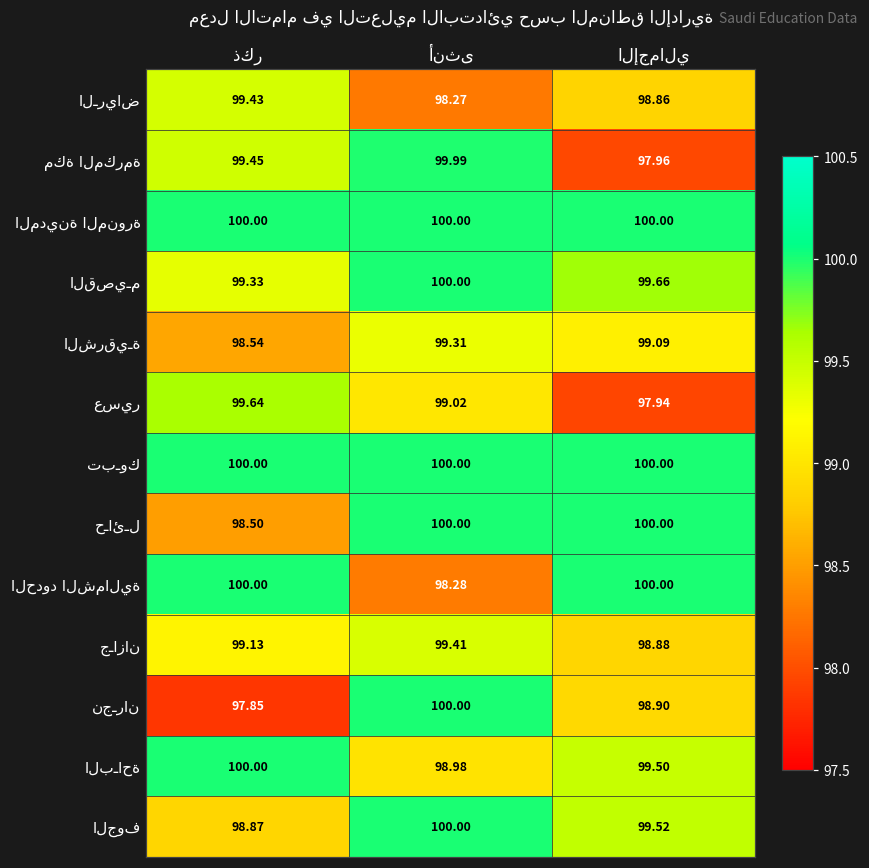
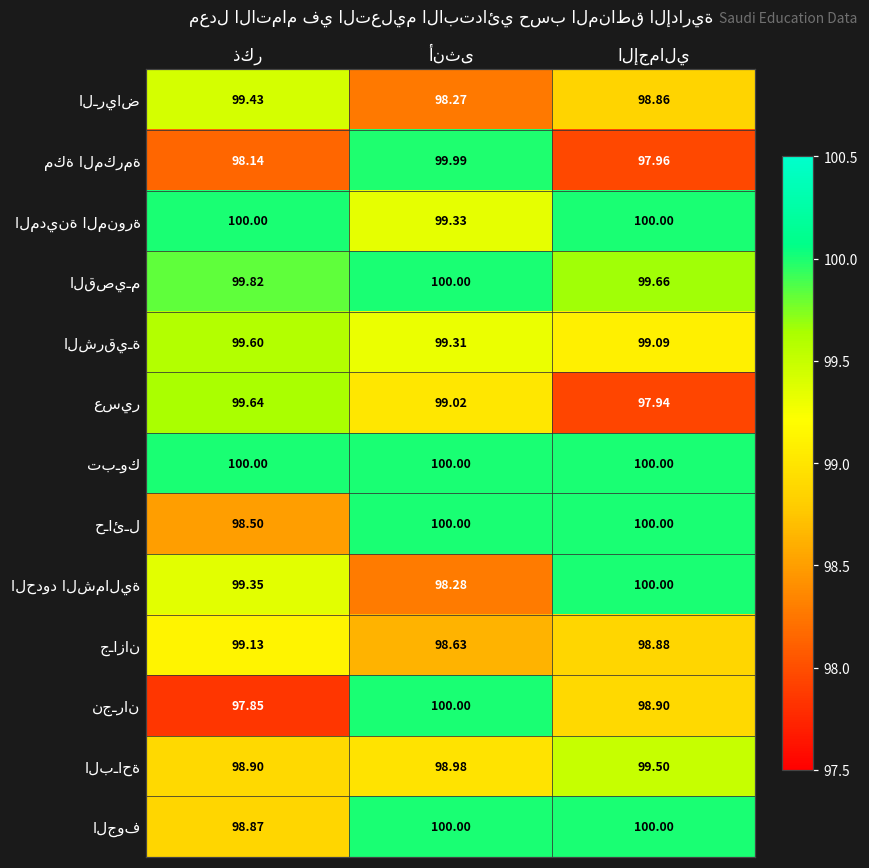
مكة المكرمة, ذكر: 99.45 -> 98.14
المدينة المنورة, أنثى: 100.00 -> 99.33
القصيـم, ذكر: 99.33 -> 99.82
الشرقيـة, ذكر: 98.54 -> 99.60
الحدود الشمالية, ذكر: 100.00 -> 99.35
جـازان, أنثى: 99.41 -> 98.63
البـاحة, ذكر: 100.00 -> 98.90
الجوف, الإجمالي: 99.52 -> 100.00
